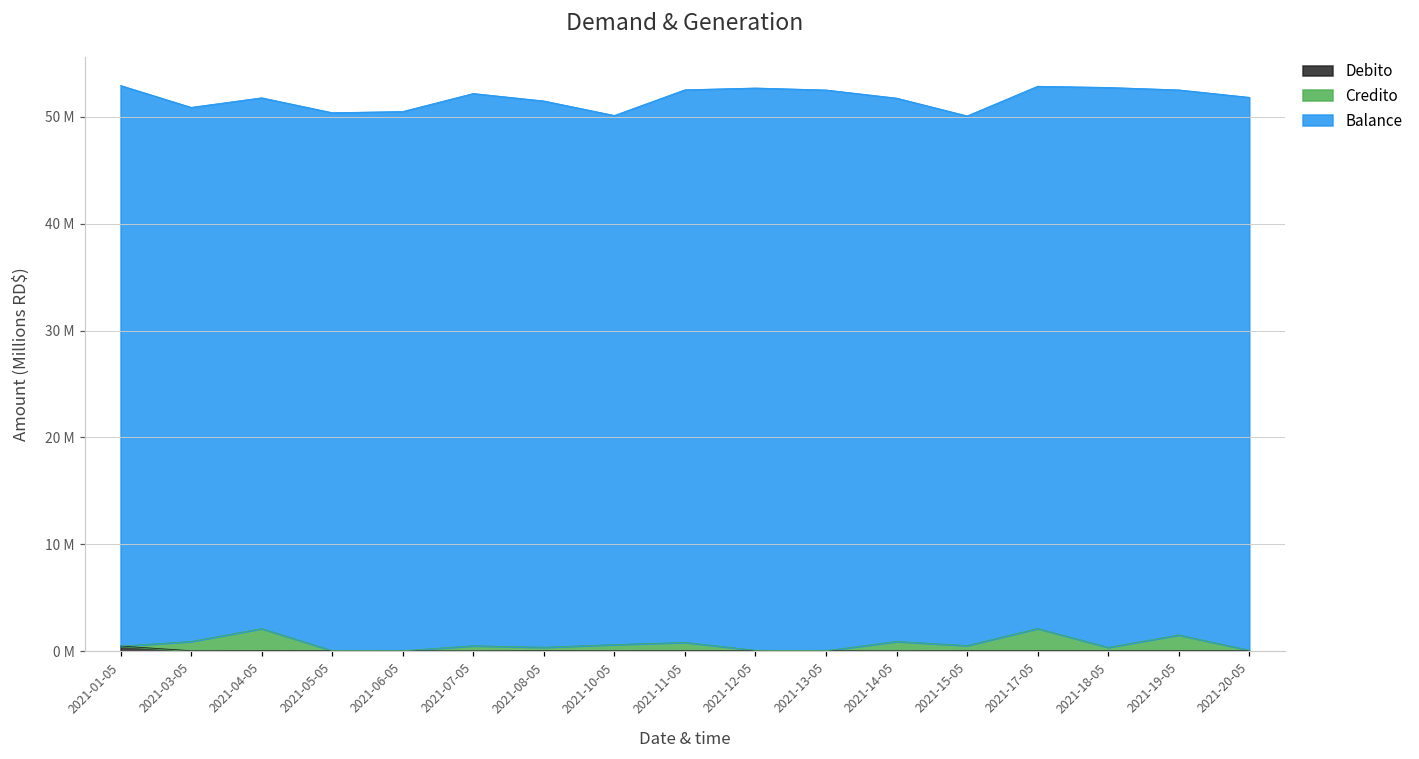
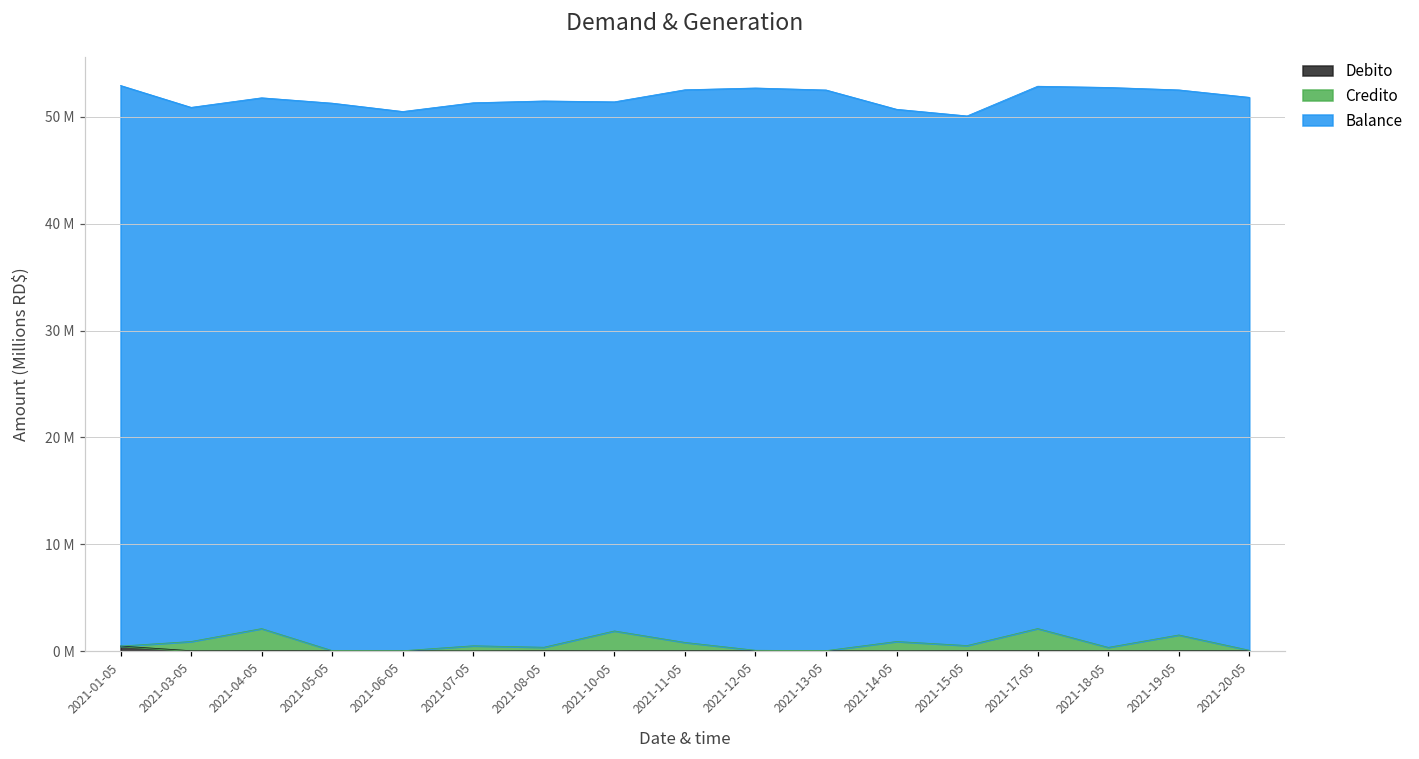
Balance, 2021-05-05: 50000000 -> 51000000
Balance, 2021-07-05: 52000000 -> 51000000
Credito, 2021-10-05: 1000000 -> 2000000
Balance, 2021-14-05: 51000000 -> 50000000
